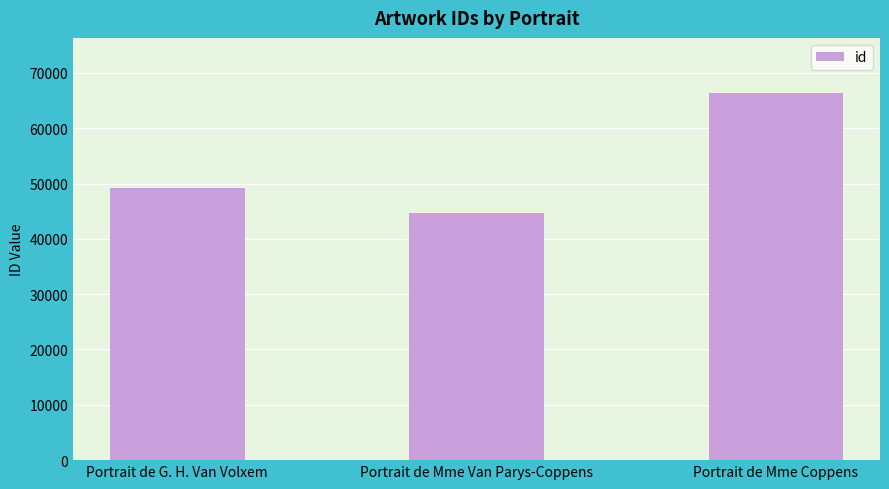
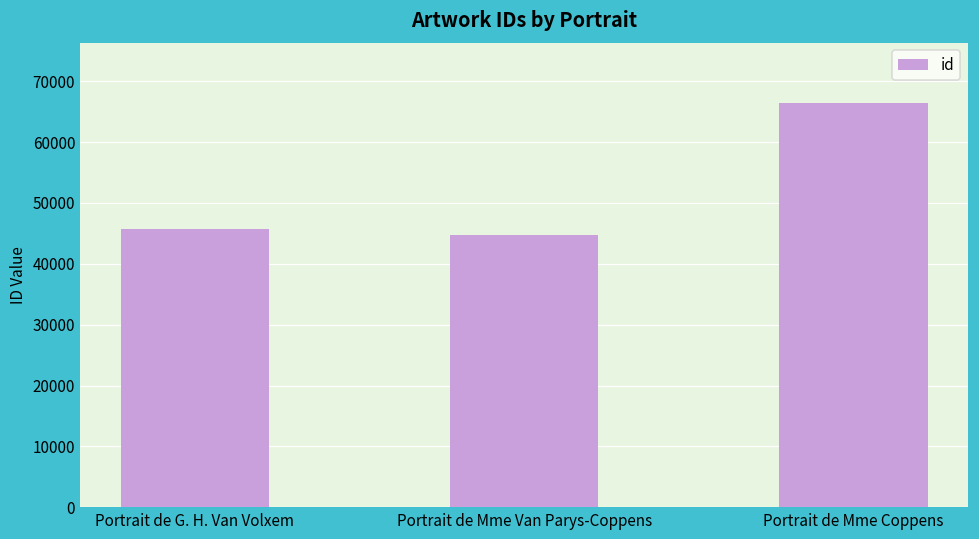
Portrait de G. H. Van Volxem: 49000 -> 46000
